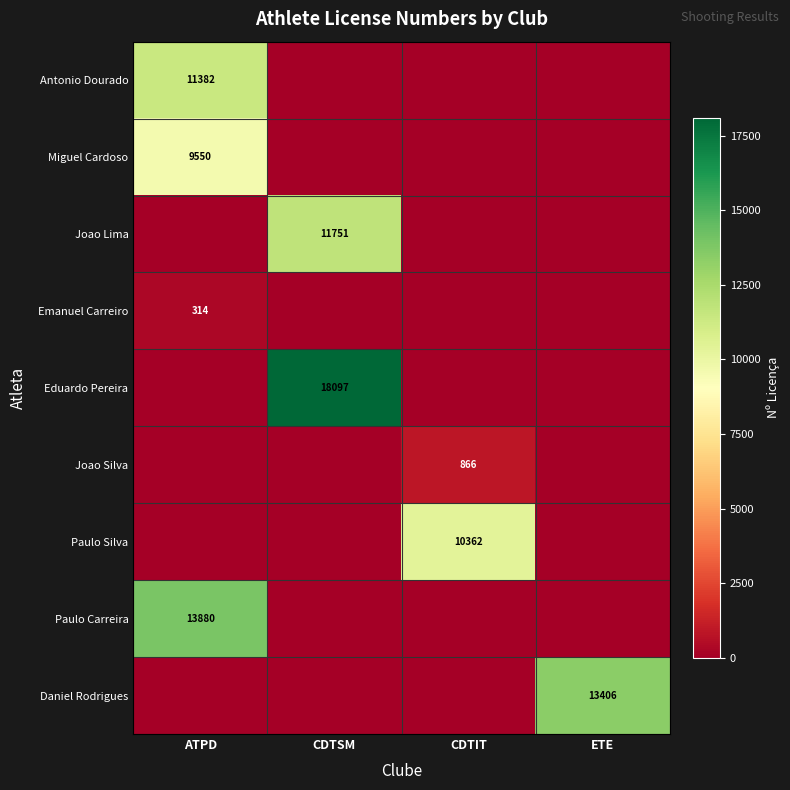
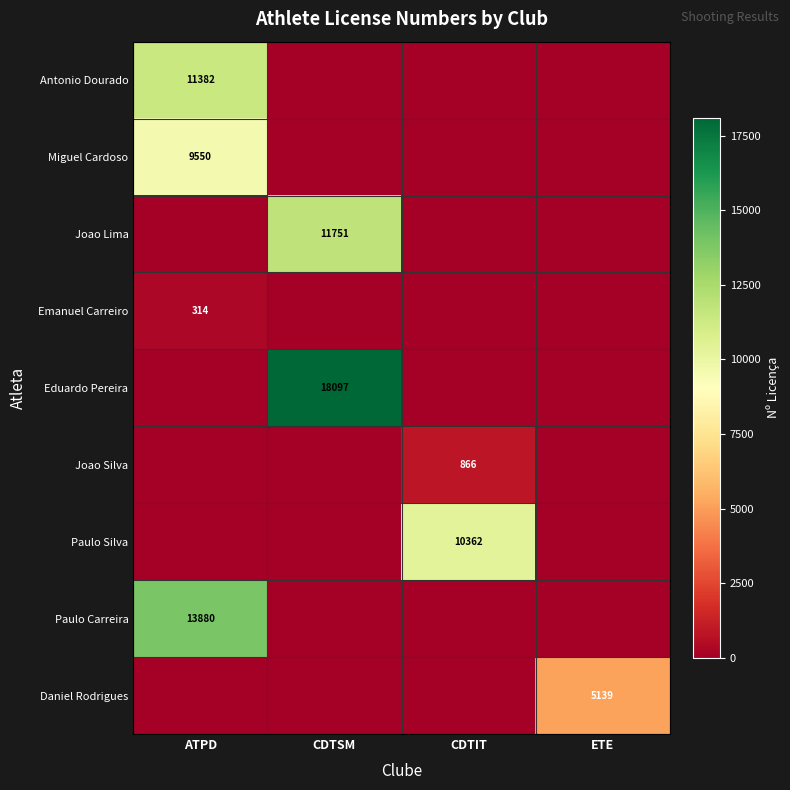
Daniel Rodrigues, ETE: 13406 -> 5139
